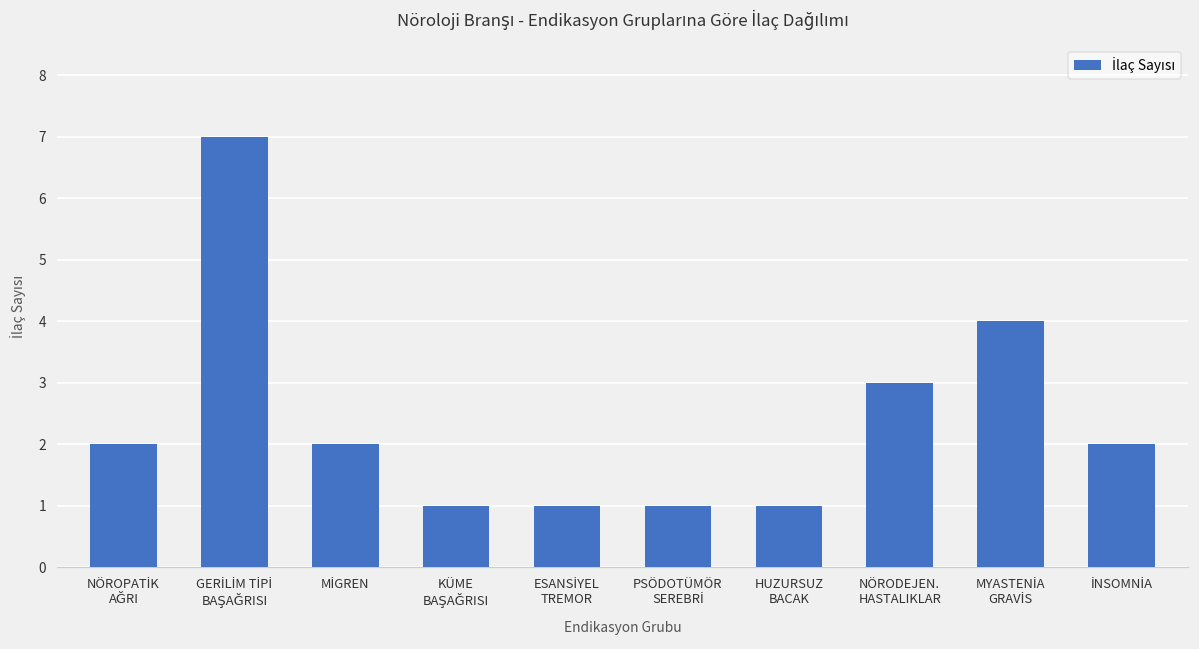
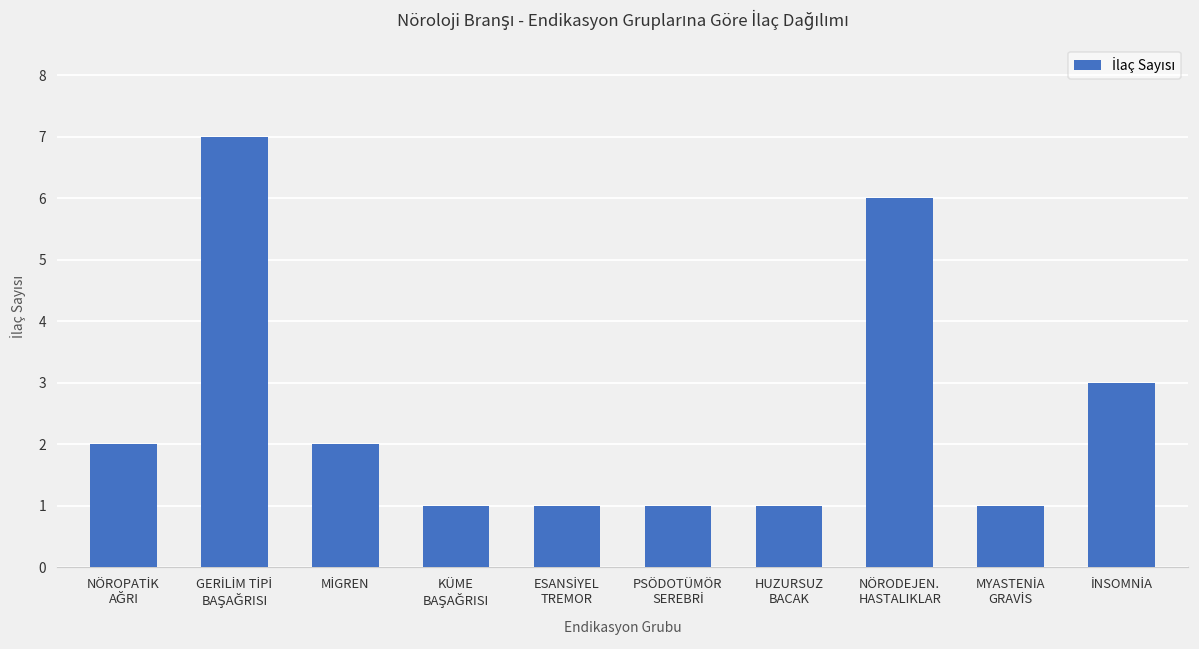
NÖRODEJEN. HASTALIKLAR: 3 -> 6
MYASTENİA GRAVİS: 4 -> 1
İNSOMNİA: 2 -> 3
